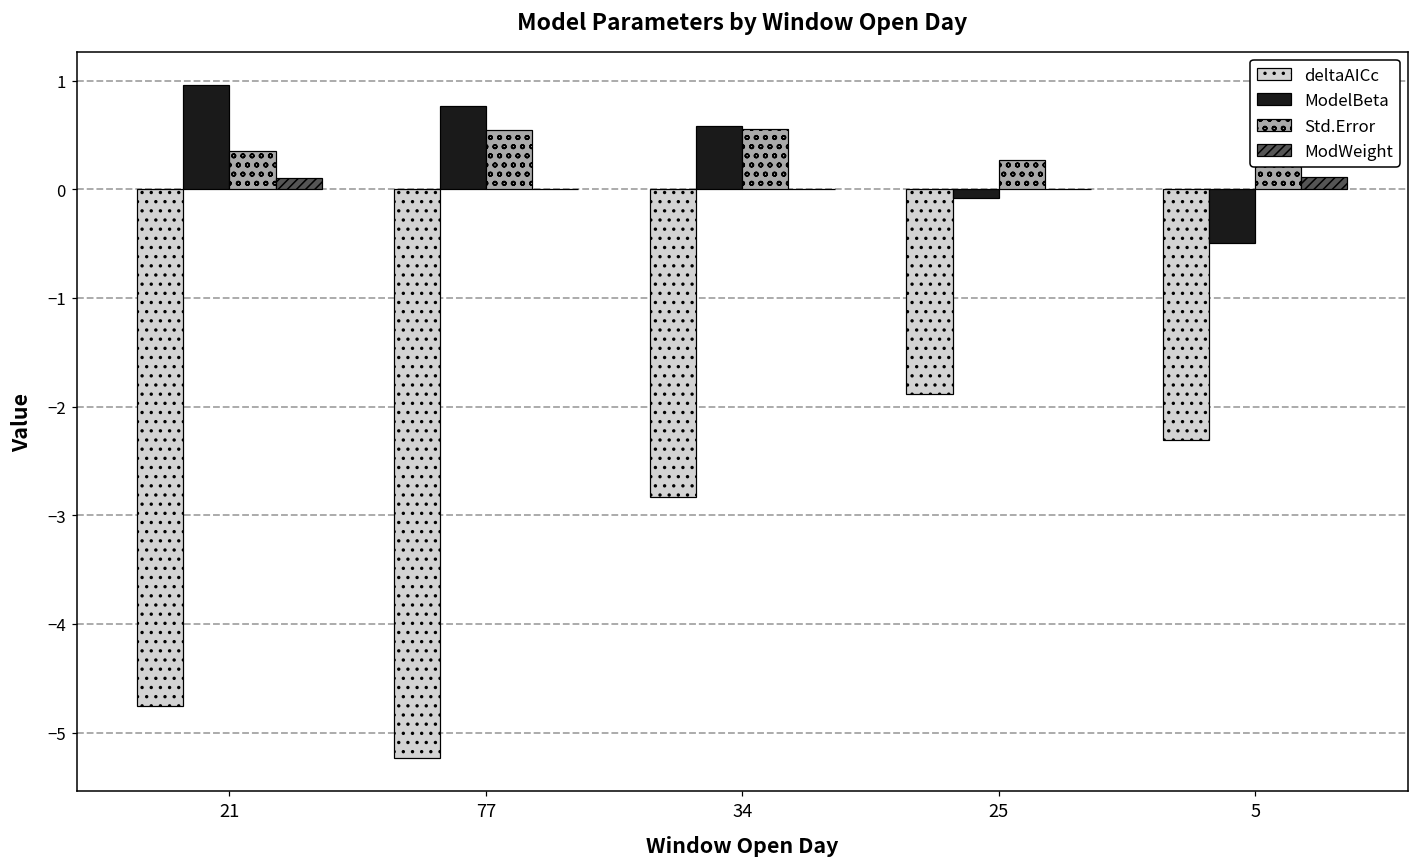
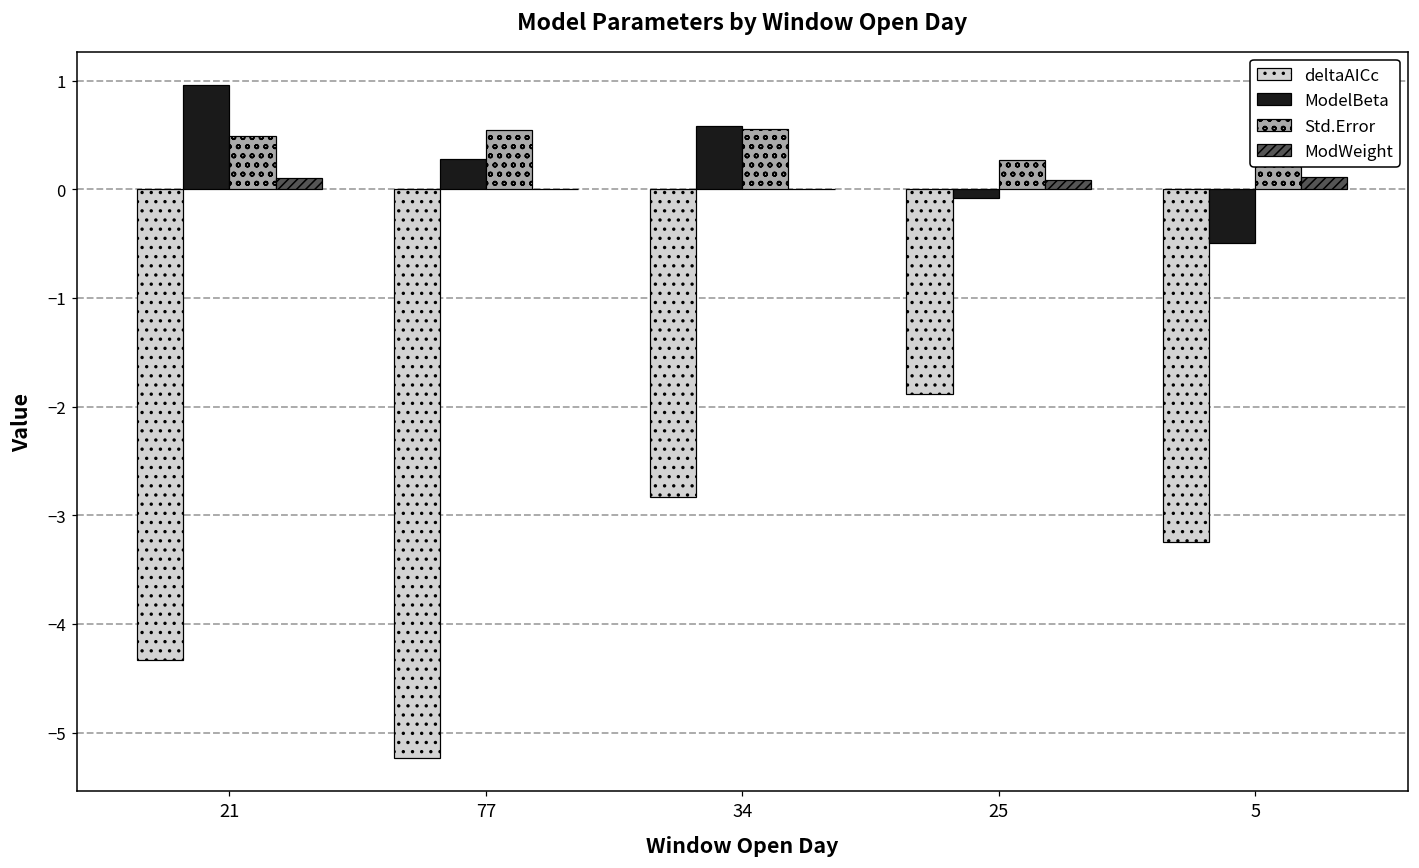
deltaAICc, 21: -4.8 -> -4.3
Std.Error, 21: 0.4 -> 0.5
ModelBeta, 77: 0.8 -> 0.3
ModWeight, 25: 0.0 -> 0.1
deltaAICc, 5: -2.3 -> -3.2
